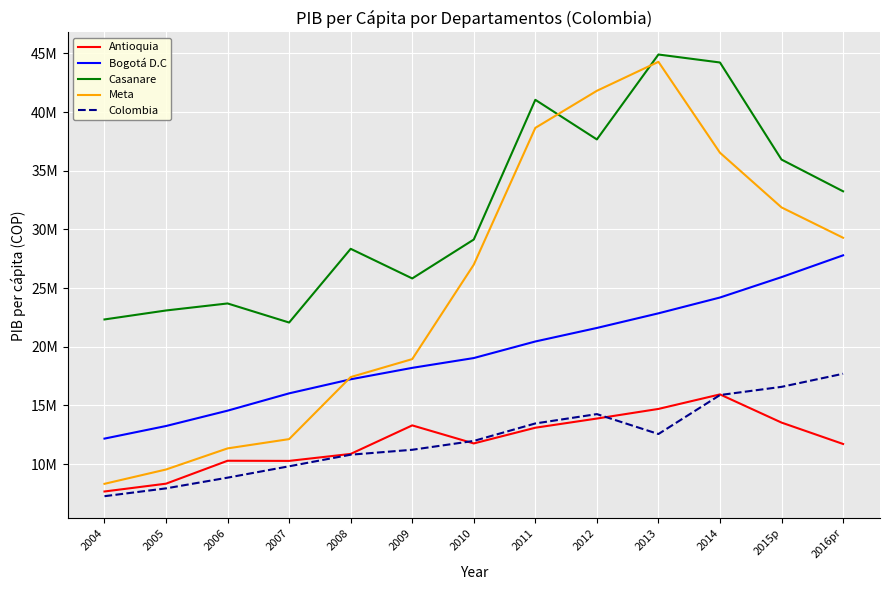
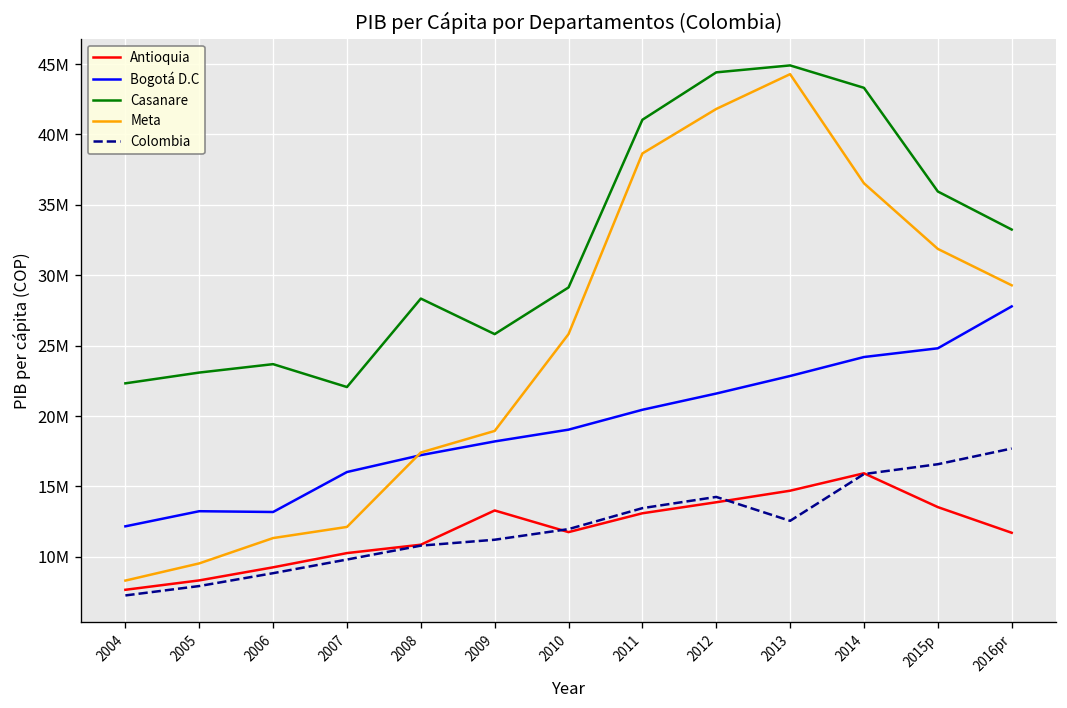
Antioquia, 2006: 10300000 -> 9300000
Bogotá D.C, 2006: 14600000 -> 13200000
Meta, 2010: 27000000 -> 25800000
Casanare, 2012: 37700000 -> 44400000
Casanare, 2014: 44200000 -> 43300000
Bogotá D.C, 2015p: 25900000 -> 24800000
